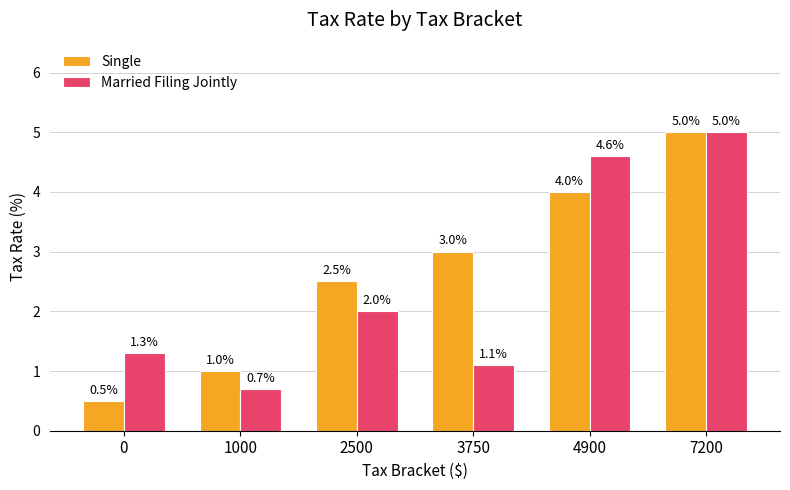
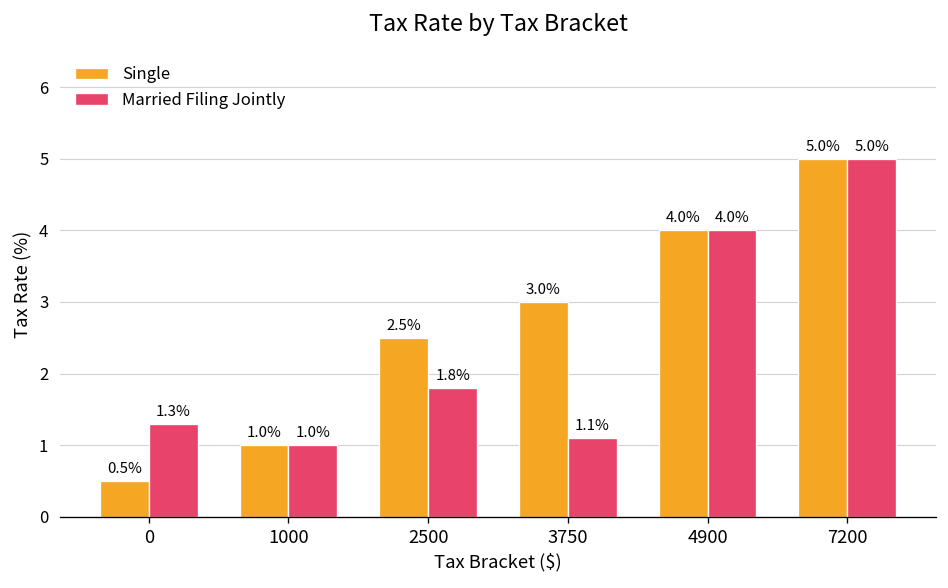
Married Filing Jointly, 1000: 0.7% -> 1.0%
Married Filing Jointly, 2500: 2.0% -> 1.8%
Married Filing Jointly, 4900: 4.6% -> 4.0%
